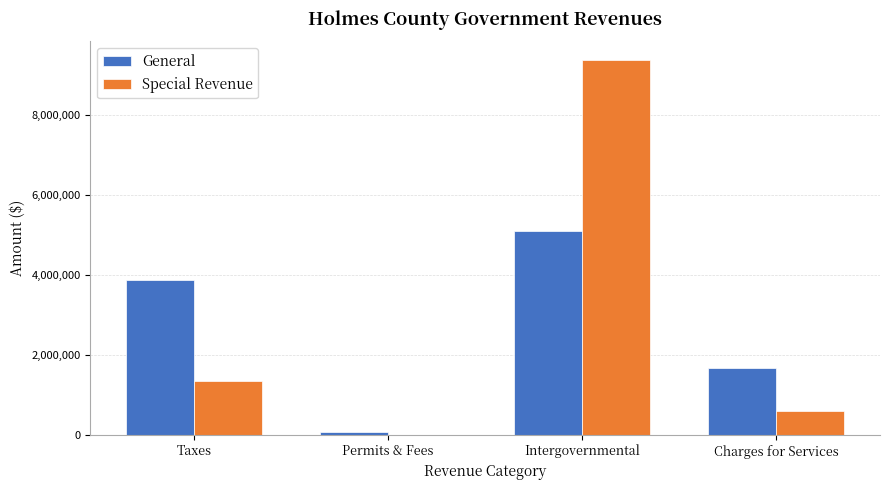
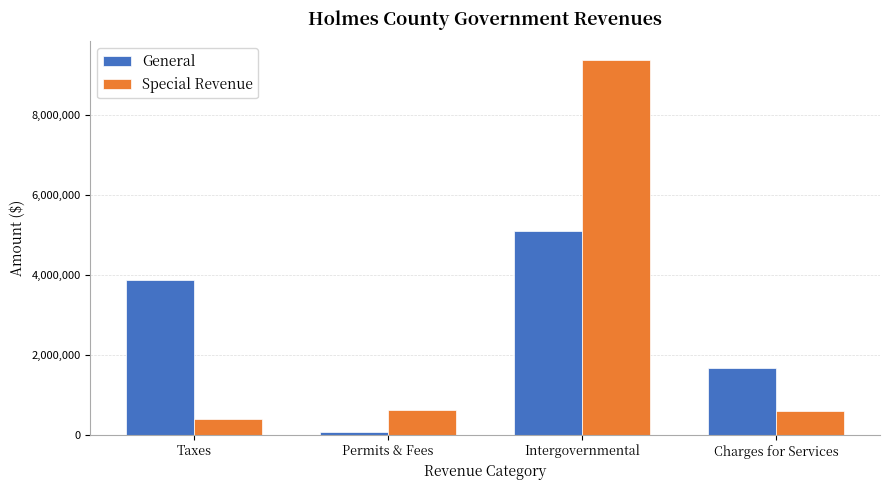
Special Revenue, Taxes: 1,400,000 -> 400,000
Special Revenue, Permits & Fees: 0 -> 600,000
